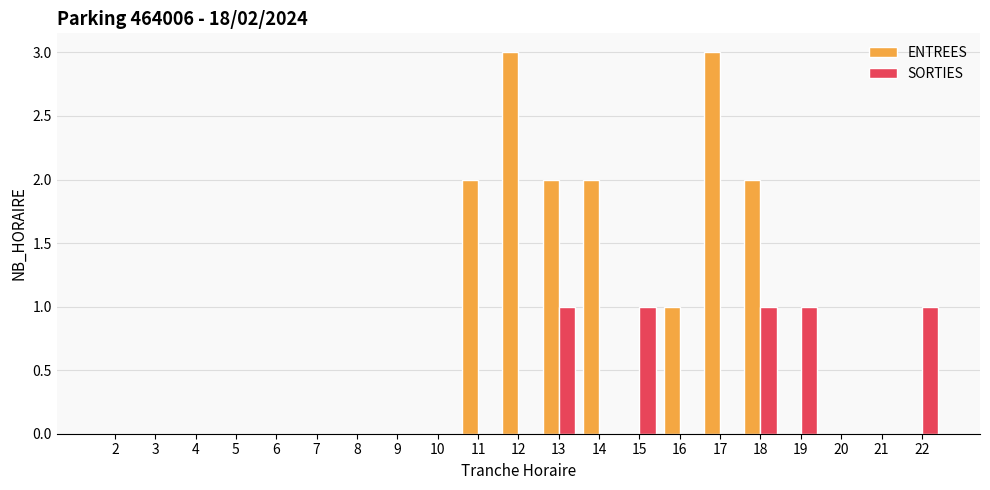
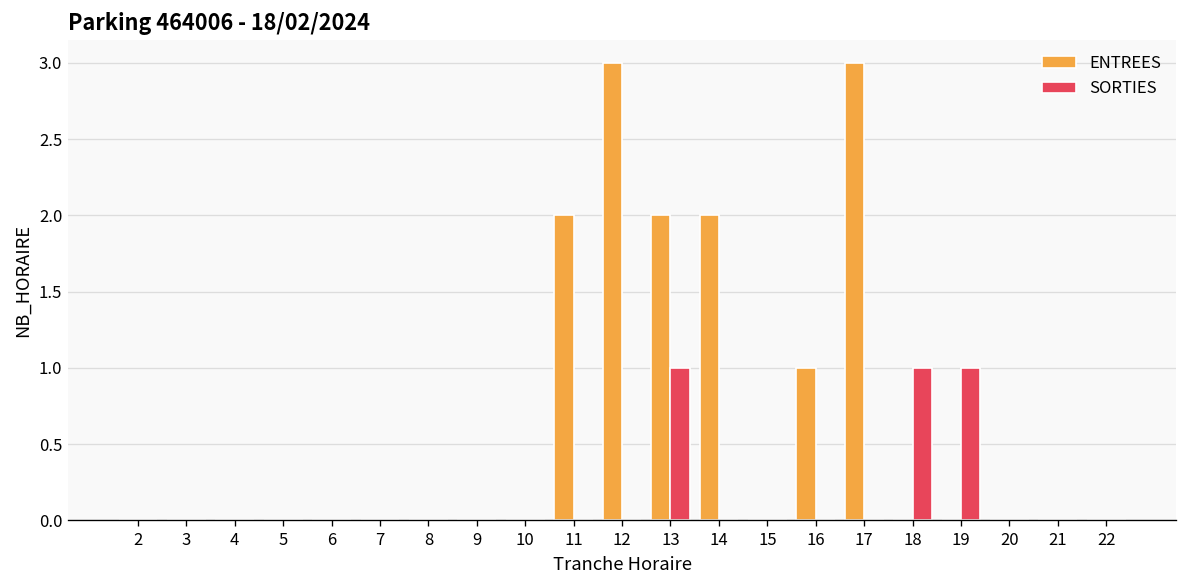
SORTIES, 15: 1 -> 0
ENTREES, 18: 2 -> 0
SORTIES, 22: 1 -> 0
